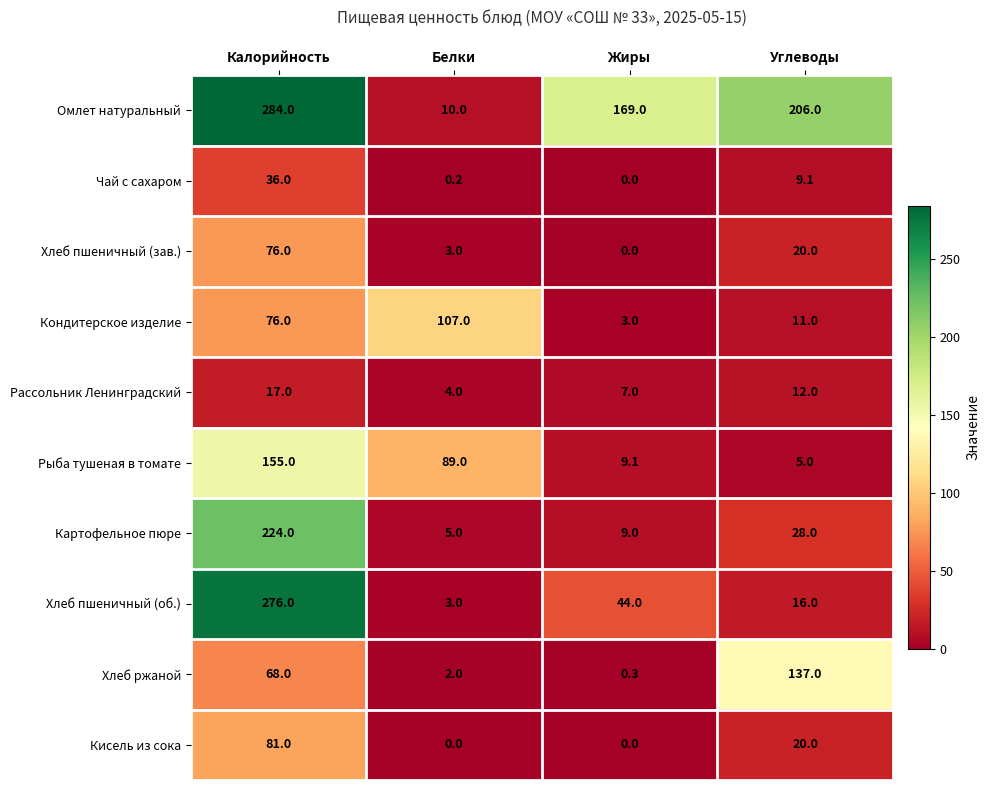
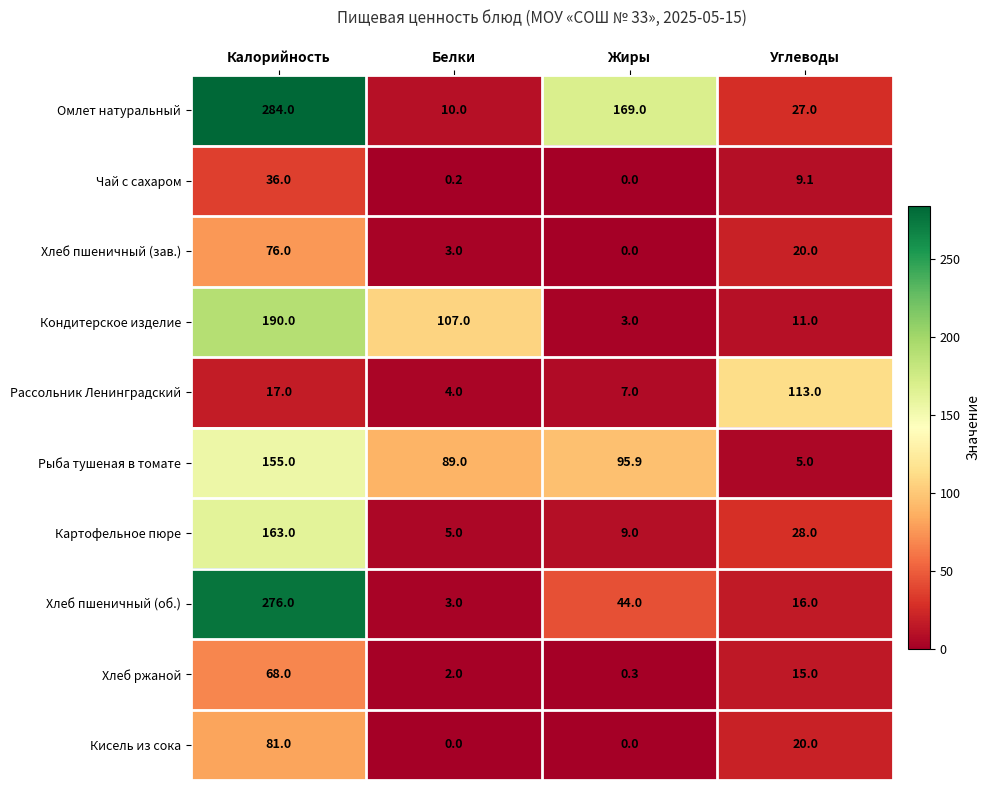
Омлет натуральный, Углеводы: 206.0 -> 27.0
Кондитерское изделие, Калорийность: 76.0 -> 190.0
Рассольник Ленинградский, Углеводы: 12.0 -> 113.0
Рыба тушеная в томате, Жиры: 9.1 -> 95.9
Картофельное пюре, Калорийность: 224.0 -> 163.0
Хлеб ржаной, Углеводы: 137.0 -> 15.0
